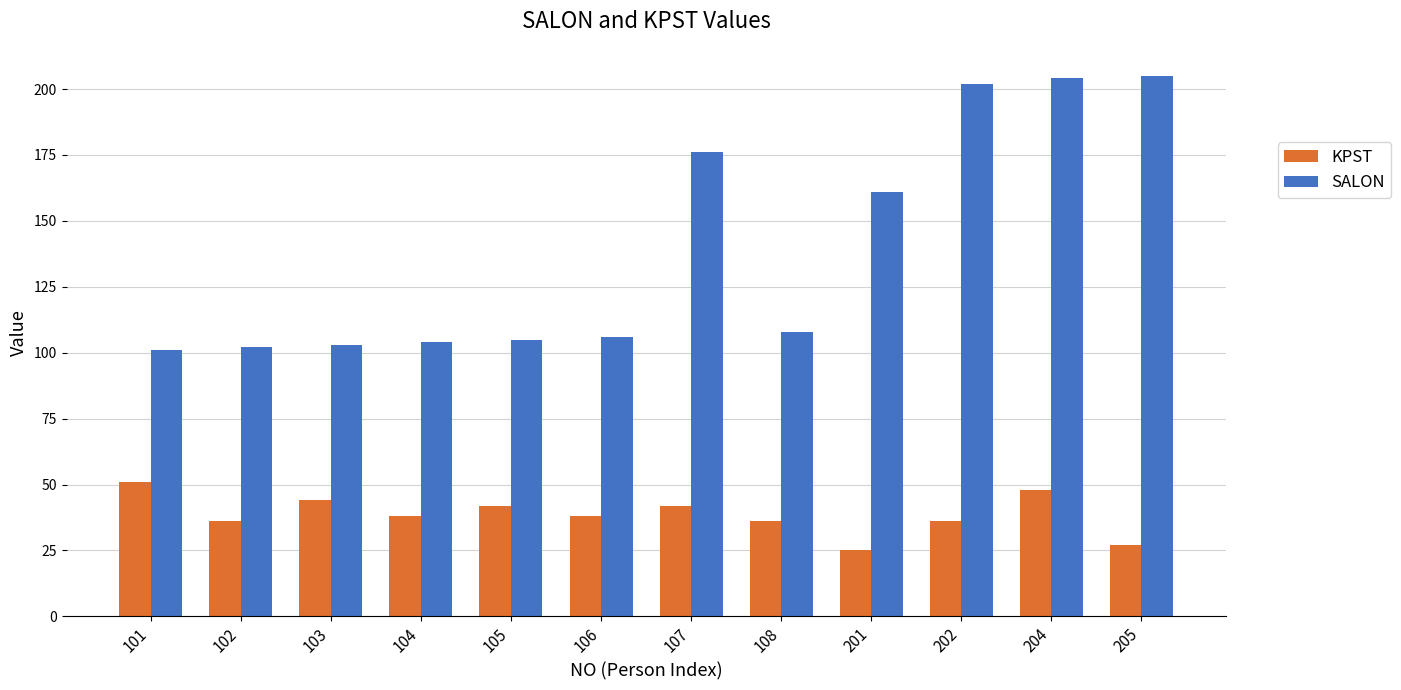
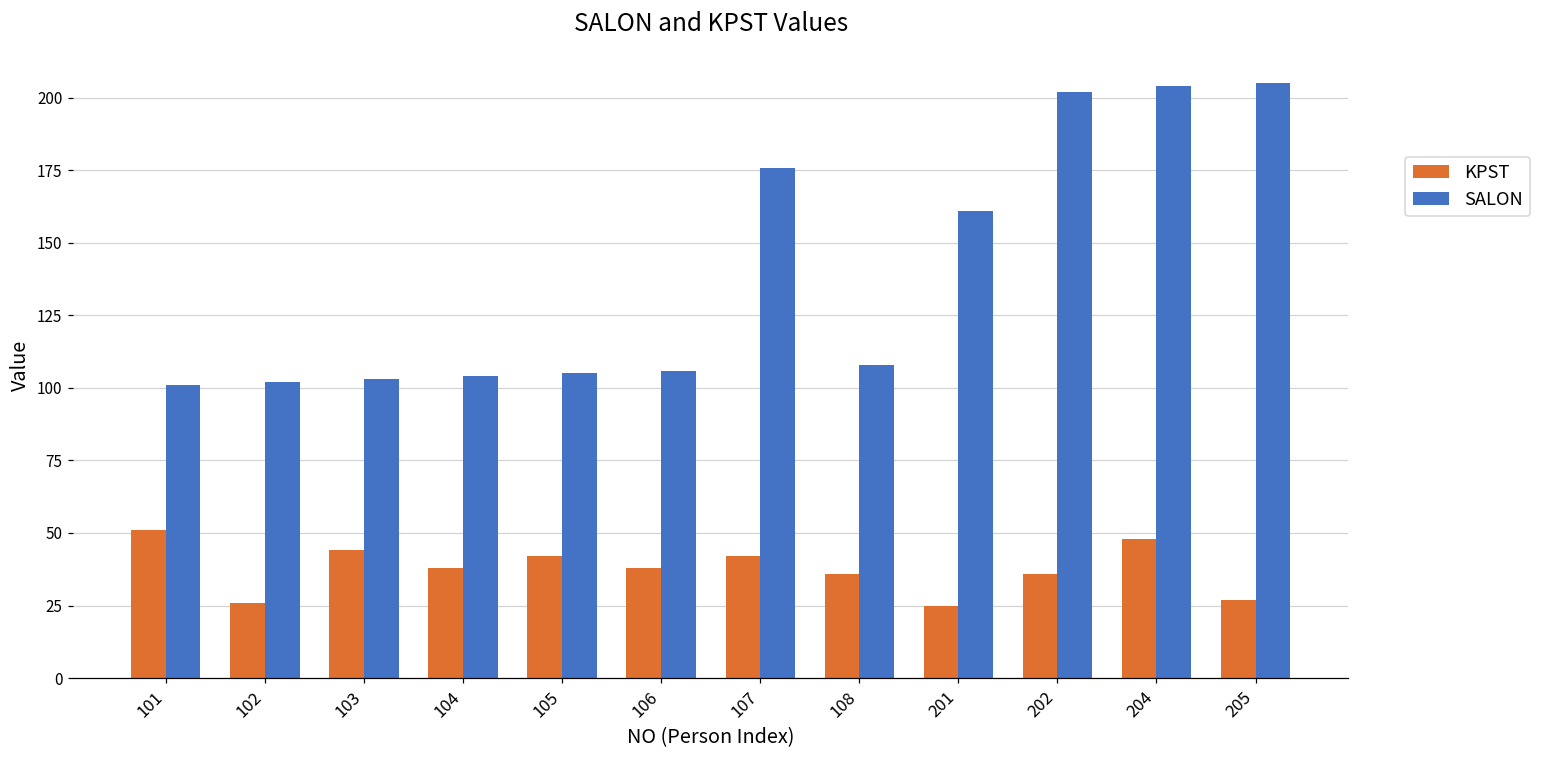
KPST, 102: 36 -> 26
